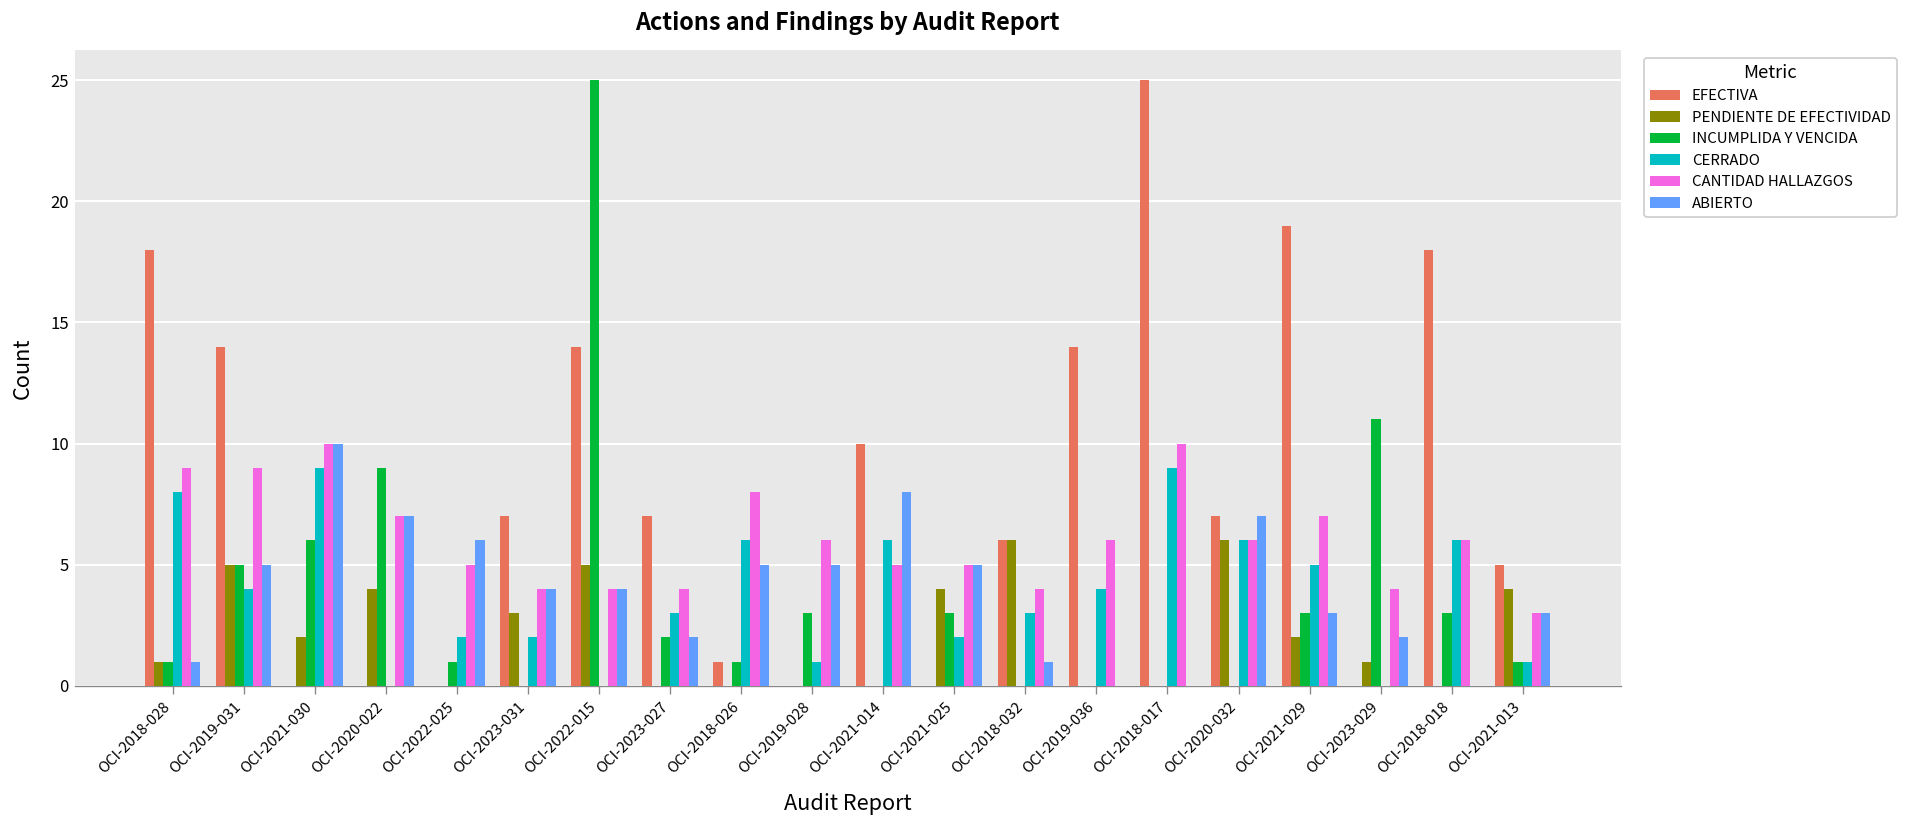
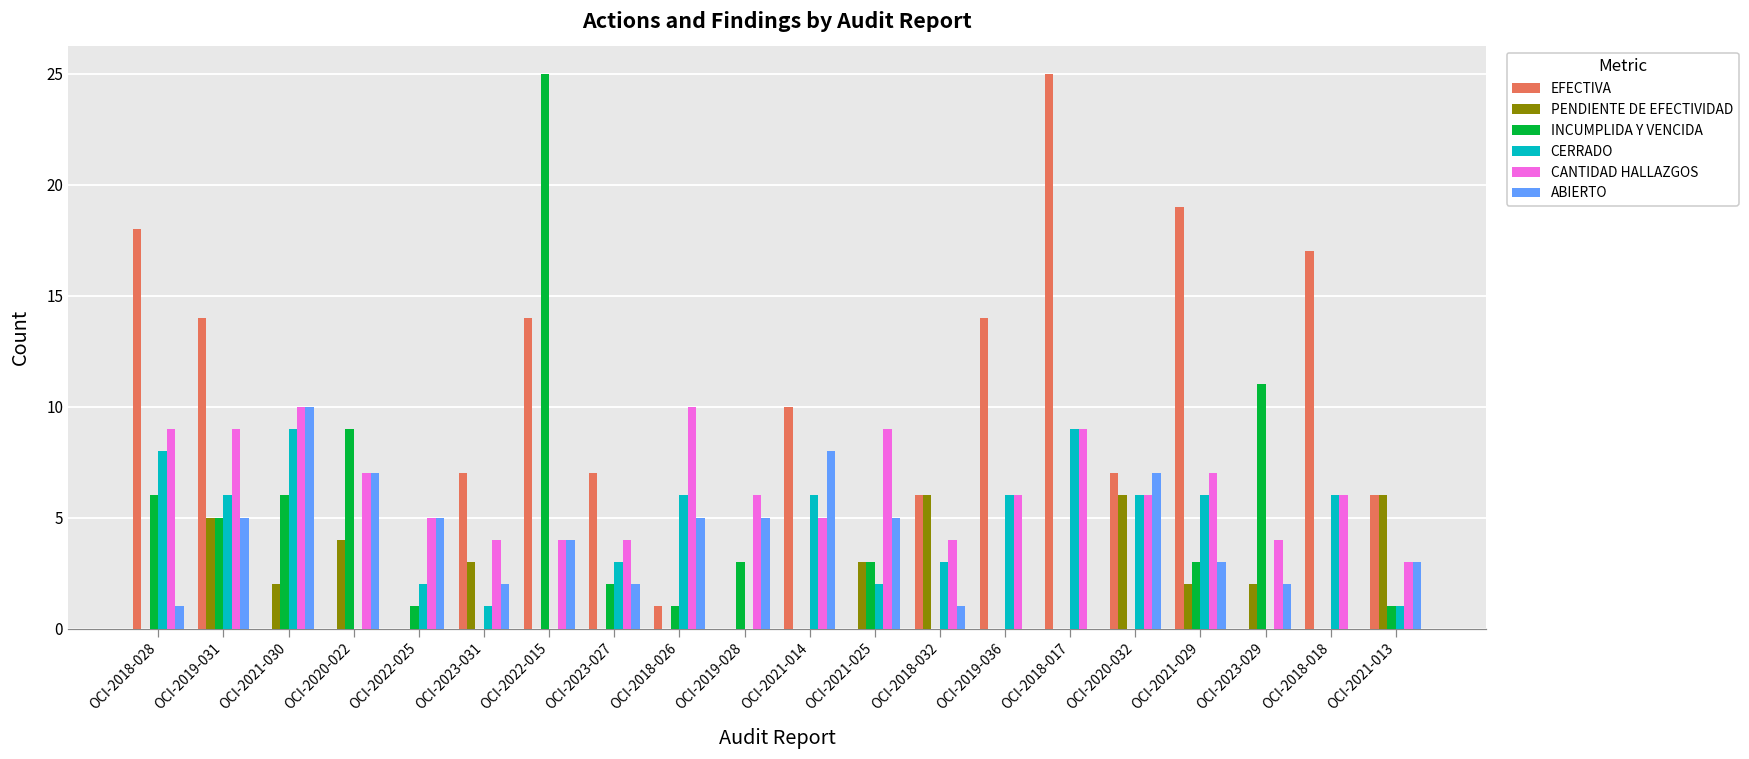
PENDIENTE DE EFECTIVIDAD, OCI-2018-028: 1 -> 0
INCUMPLIDA Y VENCIDA, OCI-2018-028: 1 -> 6
CERRADO, OCI-2019-031: 4 -> 6
ABIERTO, OCI-2022-025: 6 -> 5
CERRADO, OCI-2023-031: 2 -> 1
ABIERTO, OCI-2023-031: 4 -> 2
PENDIENTE DE EFECTIVIDAD, OCI-2022-015: 5 -> 0
CANTIDAD HALLAZGOS, OCI-2018-026: 8 -> 10
CERRADO, OCI-2019-028: 1 -> 0
PENDIENTE DE EFECTIVIDAD, OCI-2021-025: 4 -> 3
CANTIDAD HALLAZGOS, OCI-2021-025: 5 -> 9
CERRADO, OCI-2019-036: 4 -> 6
CANTIDAD HALLAZGOS, OCI-2018-017: 10 -> 9
CERRADO, OCI-2021-029: 5 -> 6
PENDIENTE DE EFECTIVIDAD, OCI-2023-029: 1 -> 2
EFECTIVA, OCI-2018-018: 18 -> 17
INCUMPLIDA Y VENCIDA, OCI-2018-018: 3 -> 0
EFECTIVA, OCI-2021-013: 5 -> 6
PENDIENTE DE EFECTIVIDAD, OCI-2021-013: 4 -> 6
